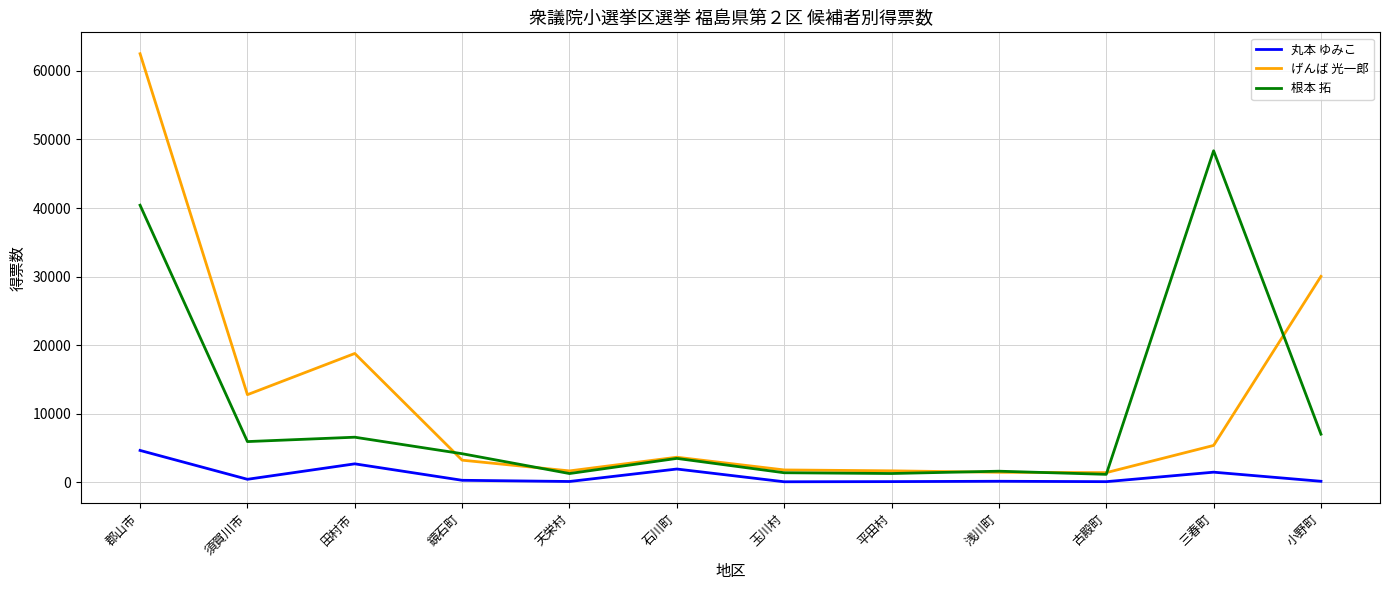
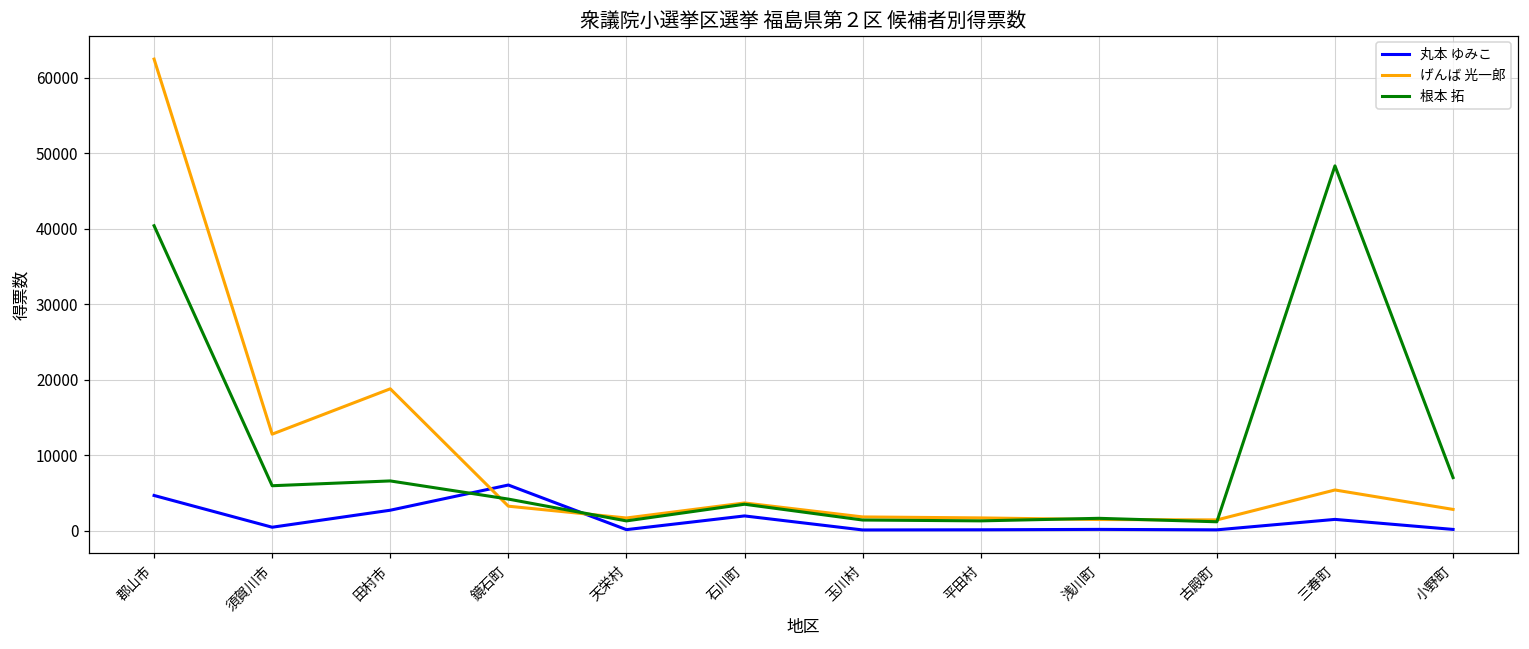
丸本 ゆみこ, 鏡石町: 0 -> 6000
げんば 光一郎, 小野町: 30000 -> 3000
